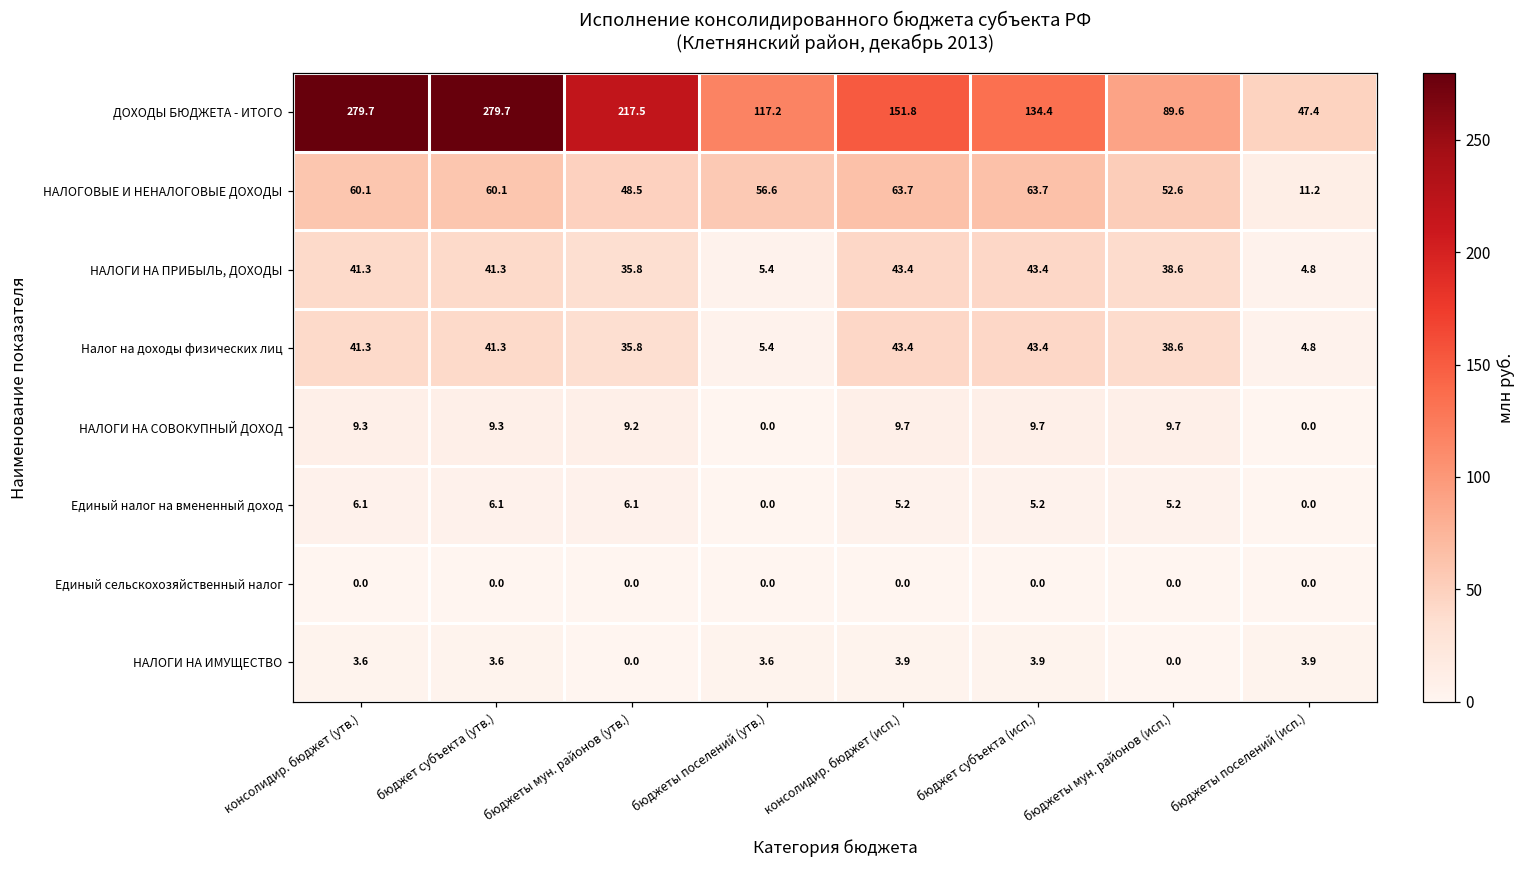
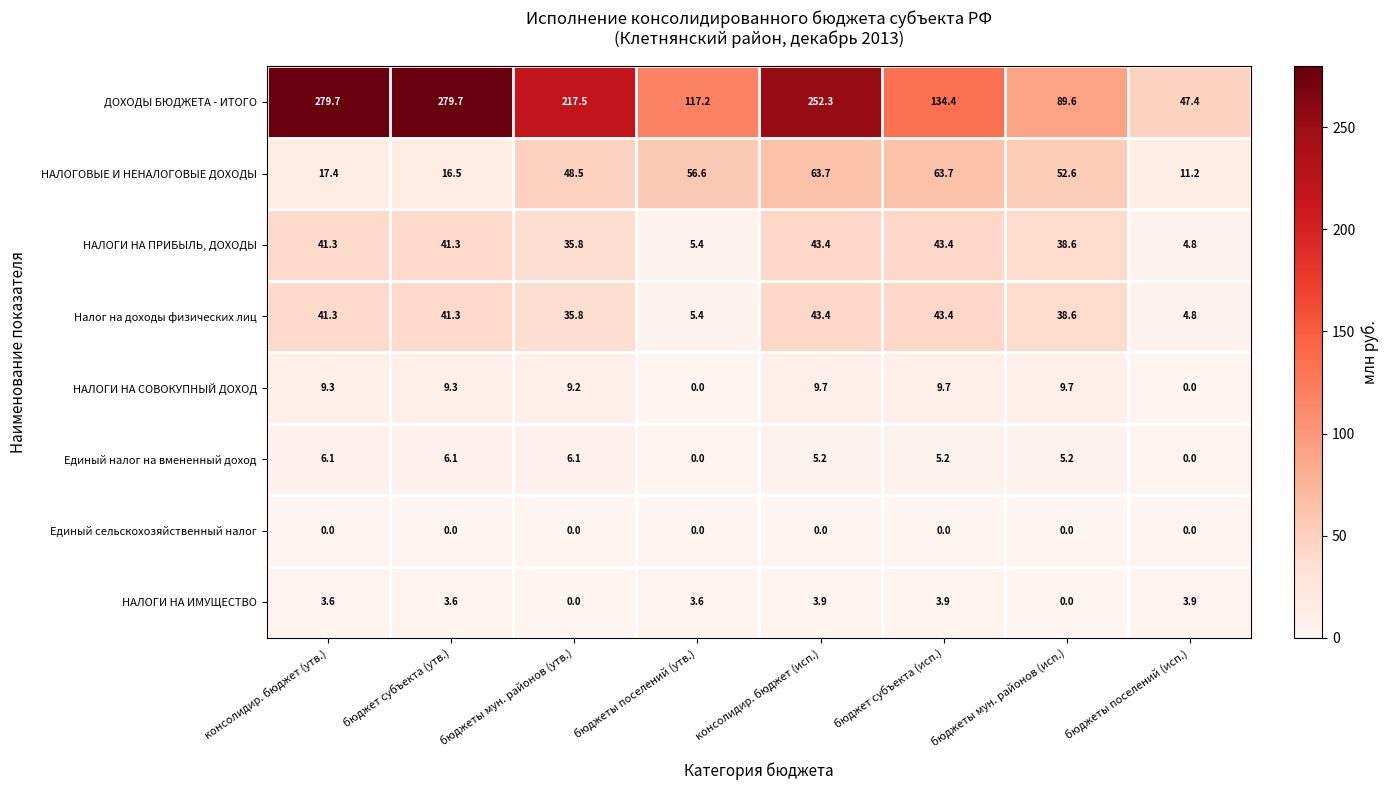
ДОХОДЫ БЮДЖЕТА - ИТОГО, консолидир. бюджет (исп.): 151.8 -> 252.3
НАЛОГОВЫЕ И НЕНАЛОГОВЫЕ ДОХОДЫ, консолидир. бюджет (утв.): 60.1 -> 17.4
НАЛОГОВЫЕ И НЕНАЛОГОВЫЕ ДОХОДЫ, бюджет субъекта (утв.): 60.1 -> 16.5
